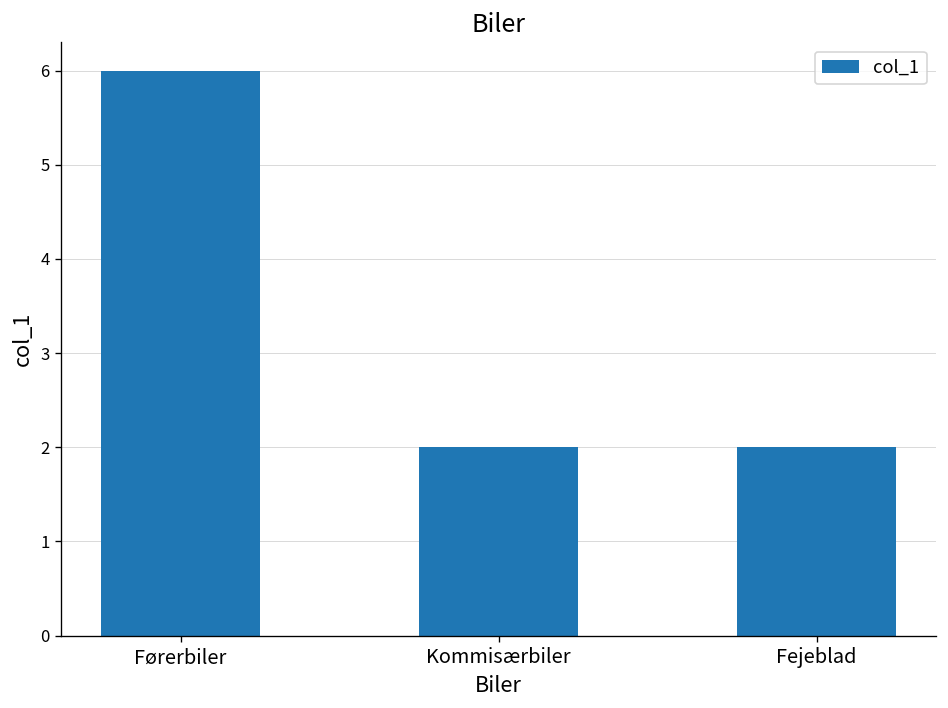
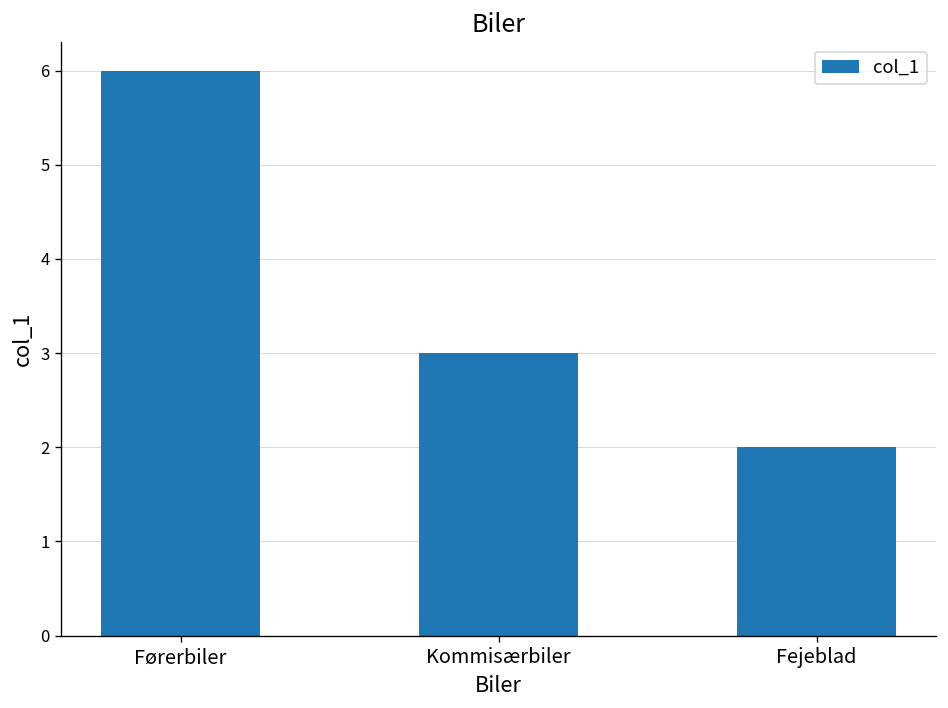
Kommisærbiler: 2 -> 3
